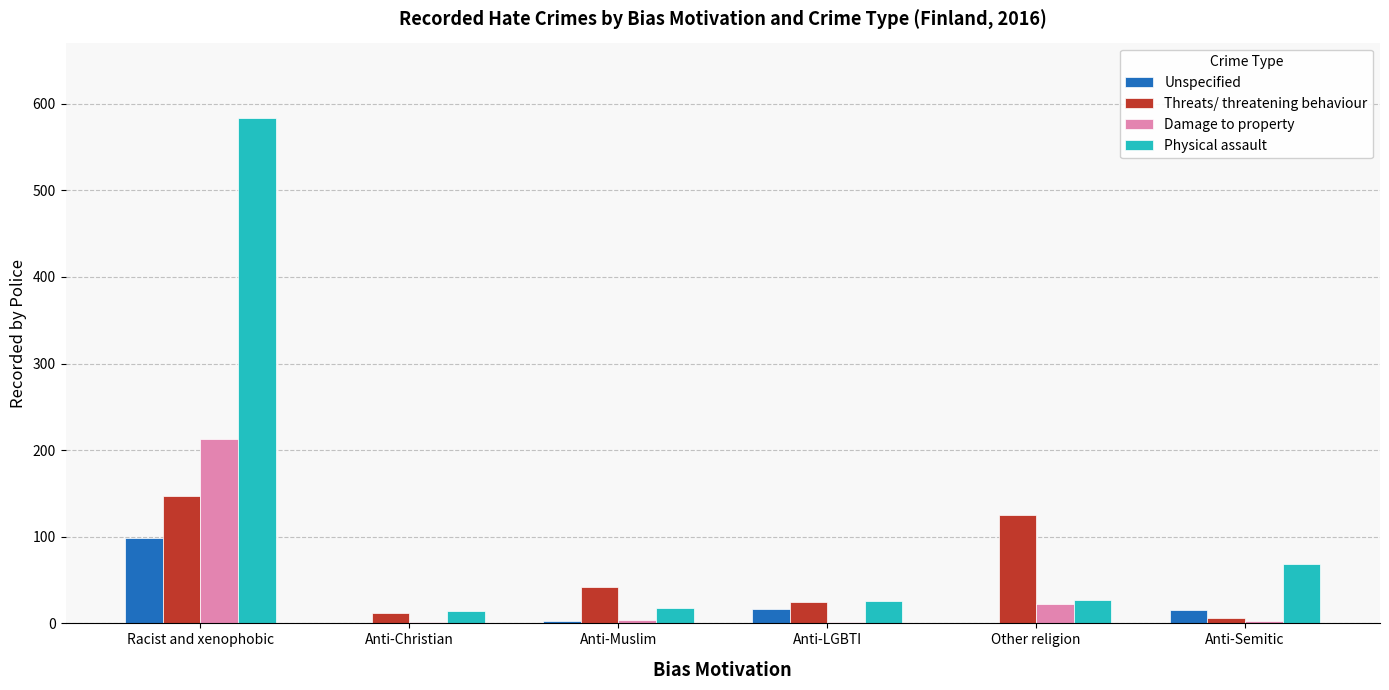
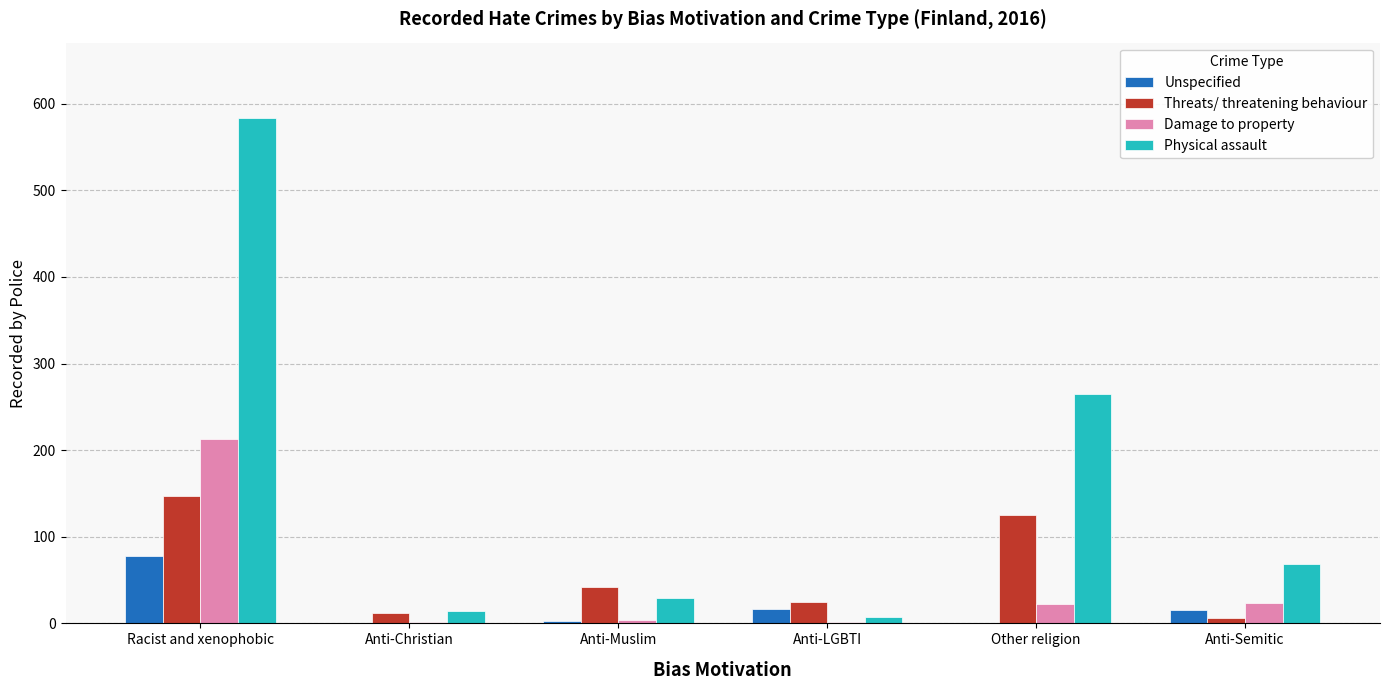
Unspecified, Racist and xenophobic: 100 -> 80
Physical assault, Anti-Muslim: 20 -> 30
Physical assault, Anti-LGBTI: 30 -> 10
Physical assault, Other religion: 30 -> 270
Damage to property, Anti-Semitic: 0 -> 20
